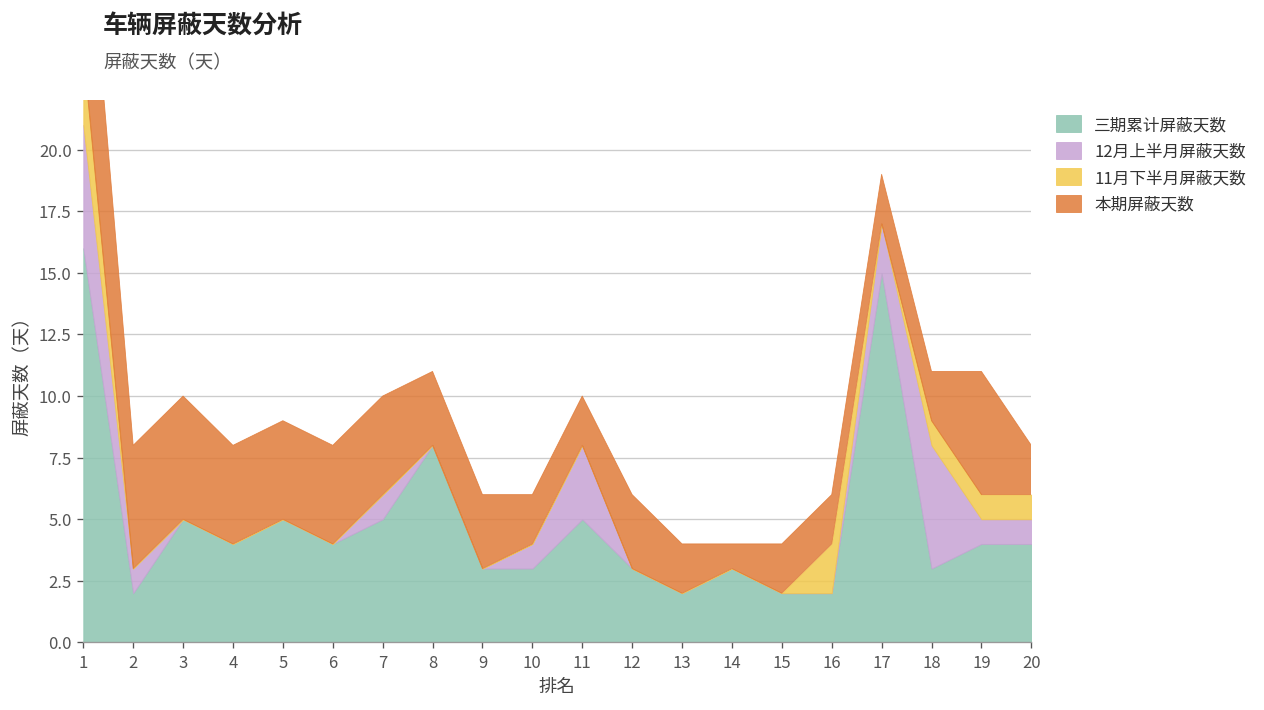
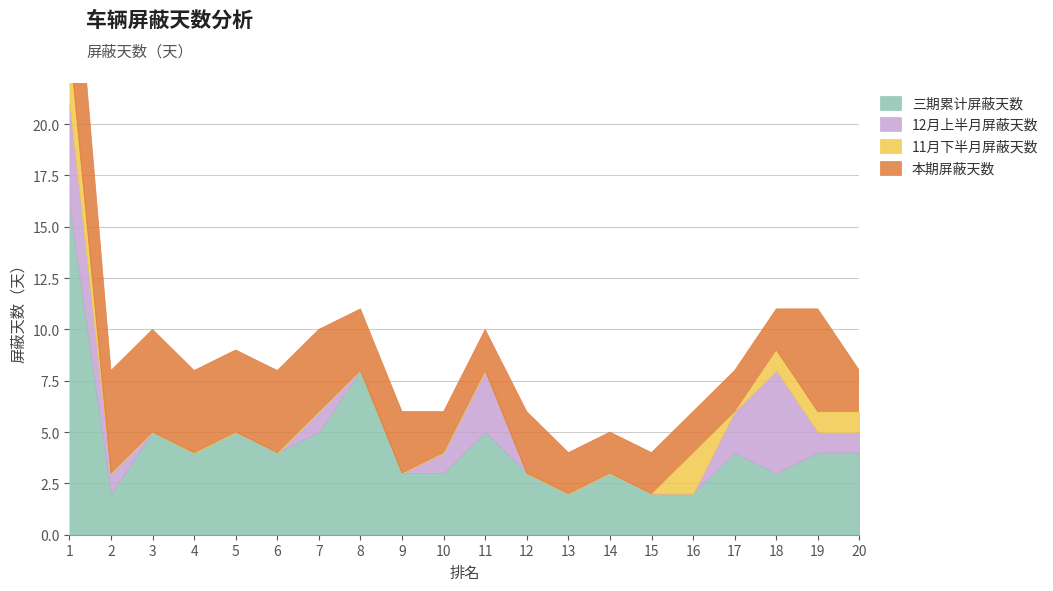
本期屏蔽天数, 14: 1 -> 2
三期累计屏蔽天数, 17: 15 -> 4
